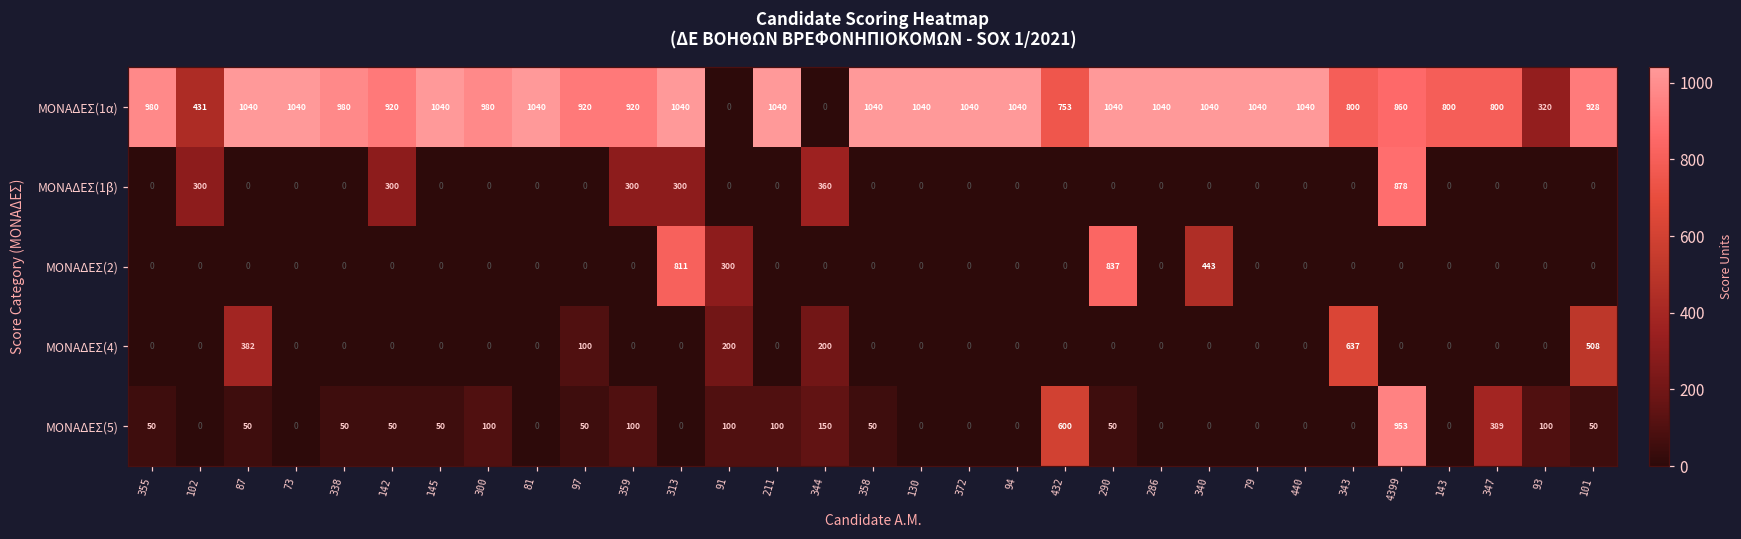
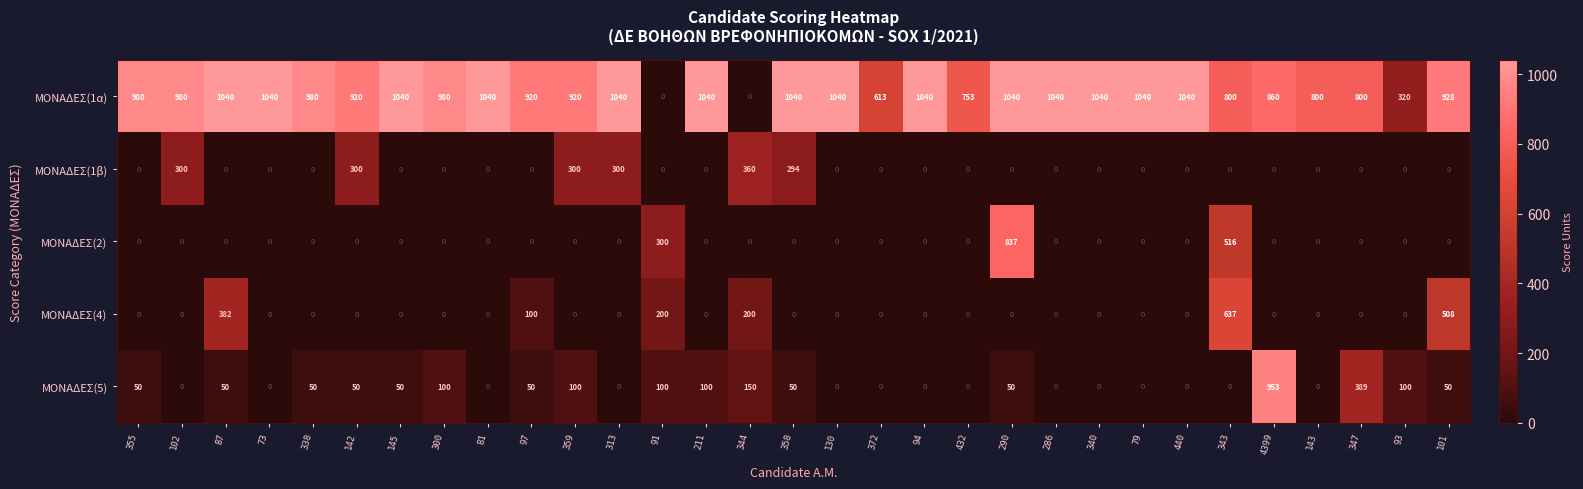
ΜΟΝΑΔΕΣ(1α), 102: 431 -> 980
ΜΟΝΑΔΕΣ(1α), 372: 1040 -> 613
ΜΟΝΑΔΕΣ(1β), 358: 0 -> 294
ΜΟΝΑΔΕΣ(1β), 4399: 878 -> 0
ΜΟΝΑΔΕΣ(2), 313: 811 -> 0
ΜΟΝΑΔΕΣ(2), 340: 443 -> 0
ΜΟΝΑΔΕΣ(2), 343: 0 -> 516
ΜΟΝΑΔΕΣ(5), 432: 600 -> 0
